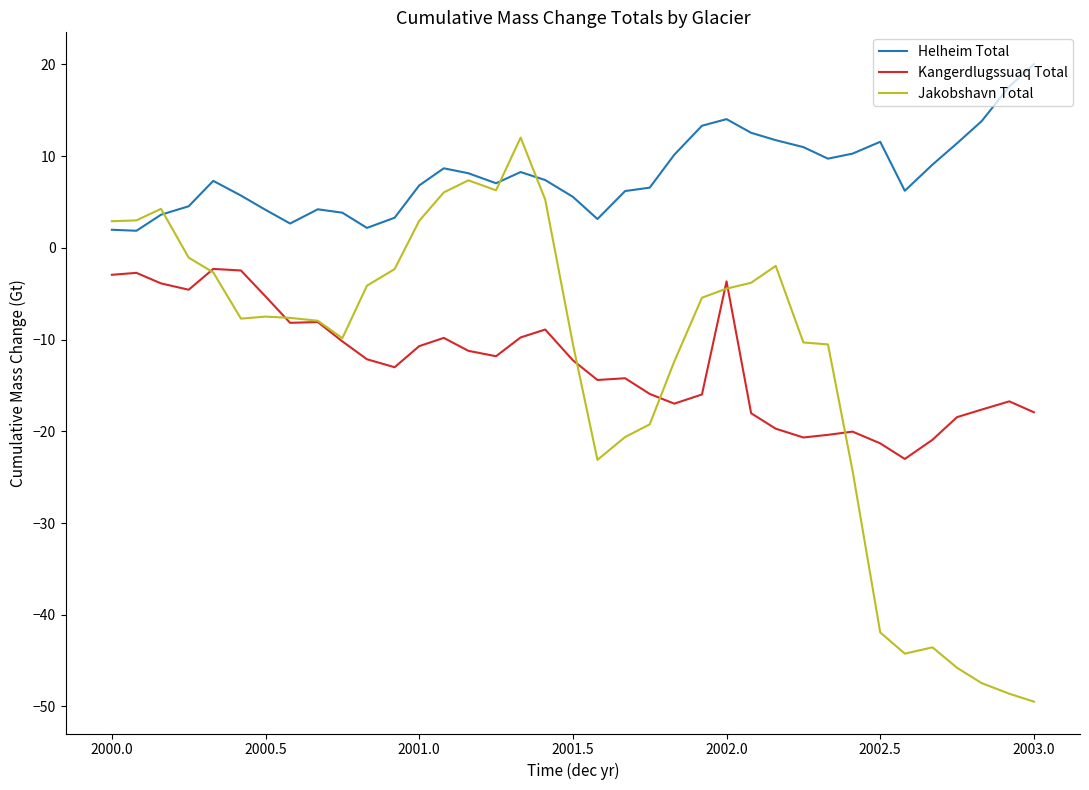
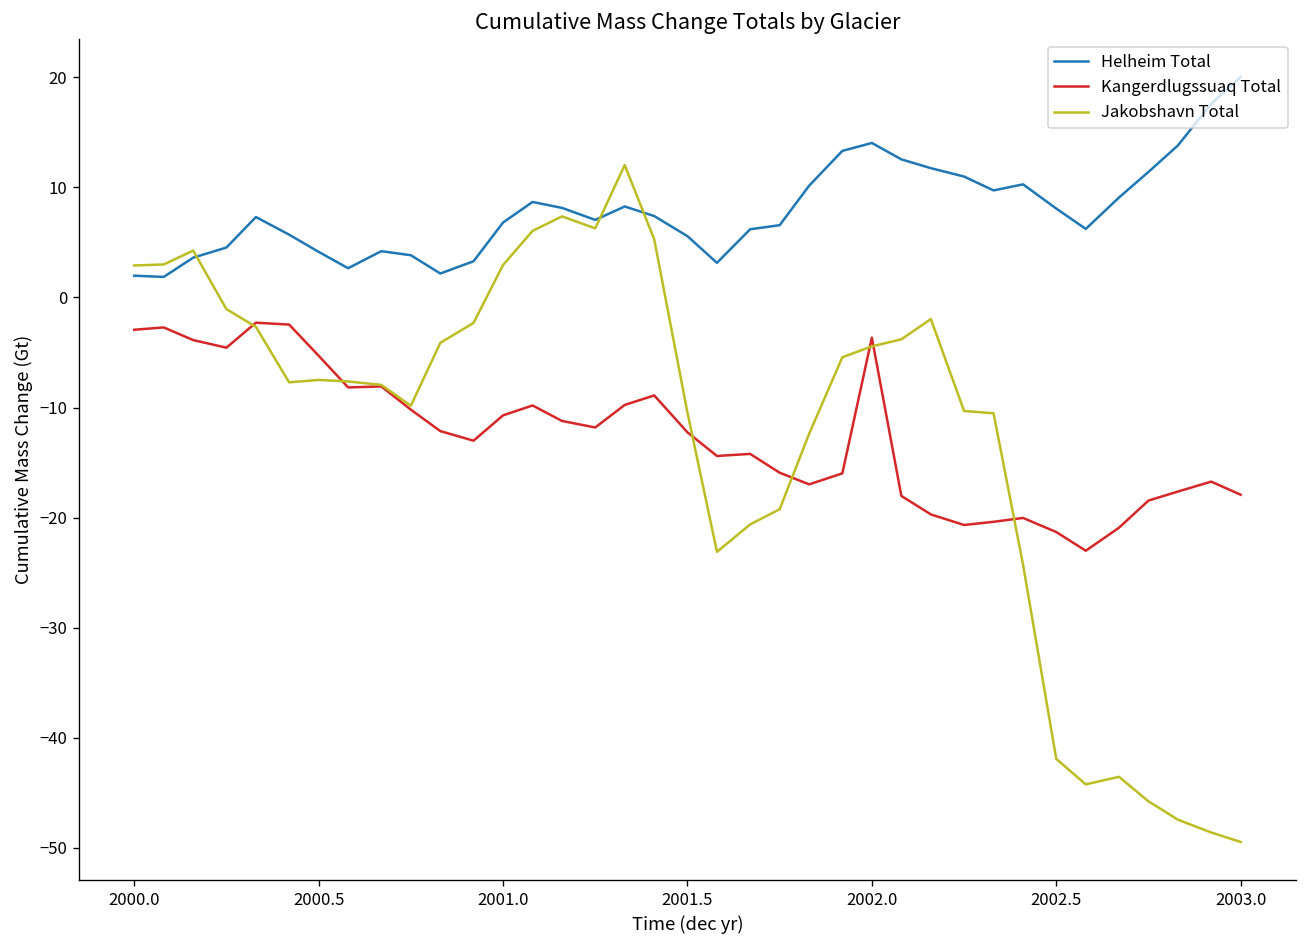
Helheim Total, 2002.5: 12 -> 8
